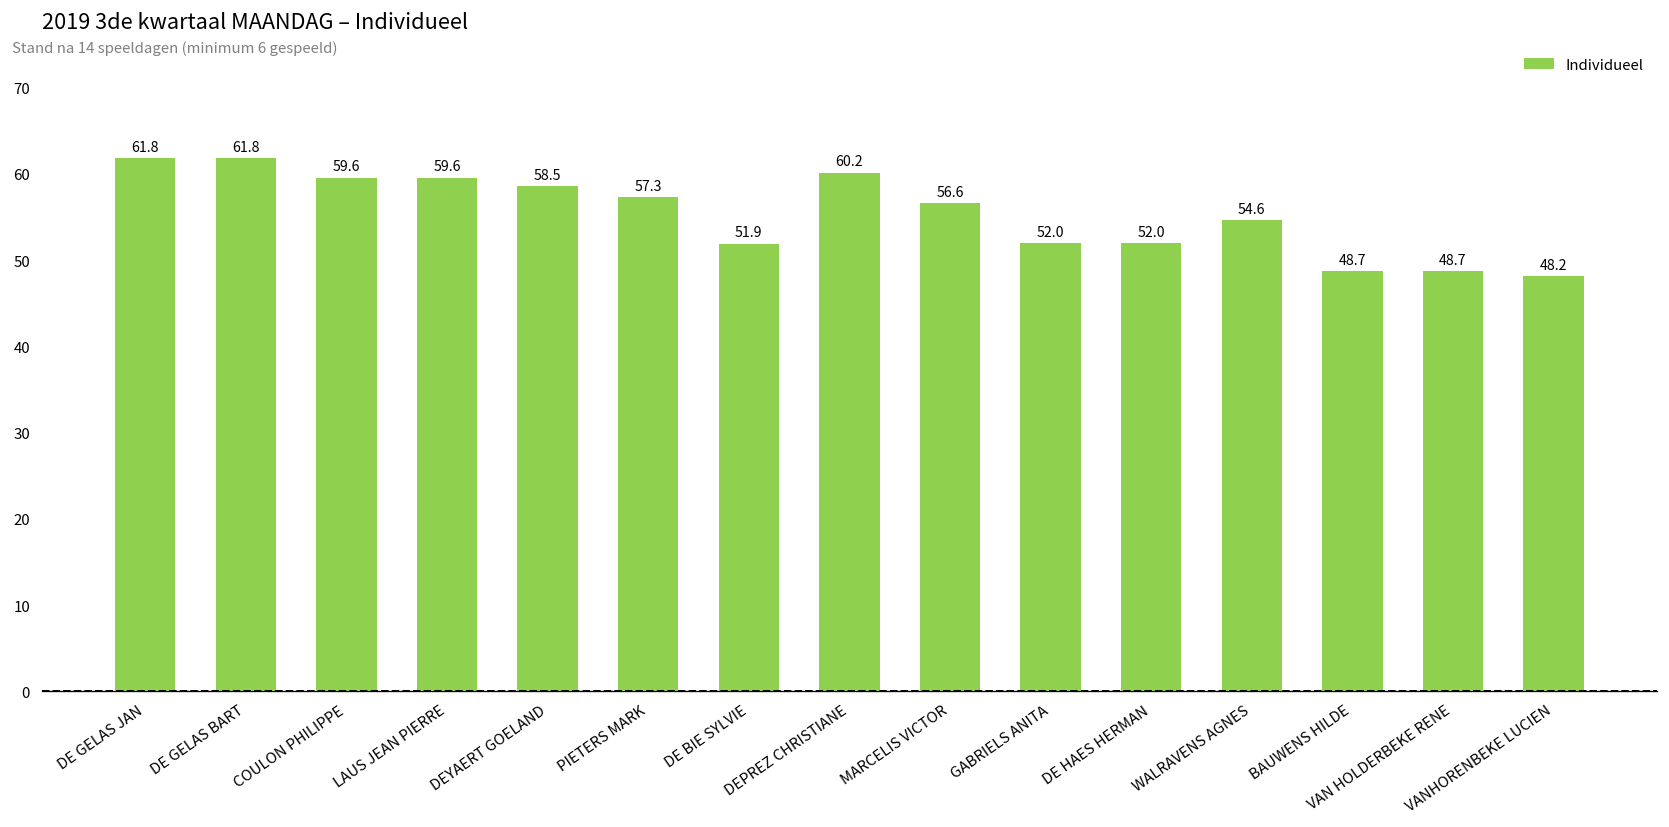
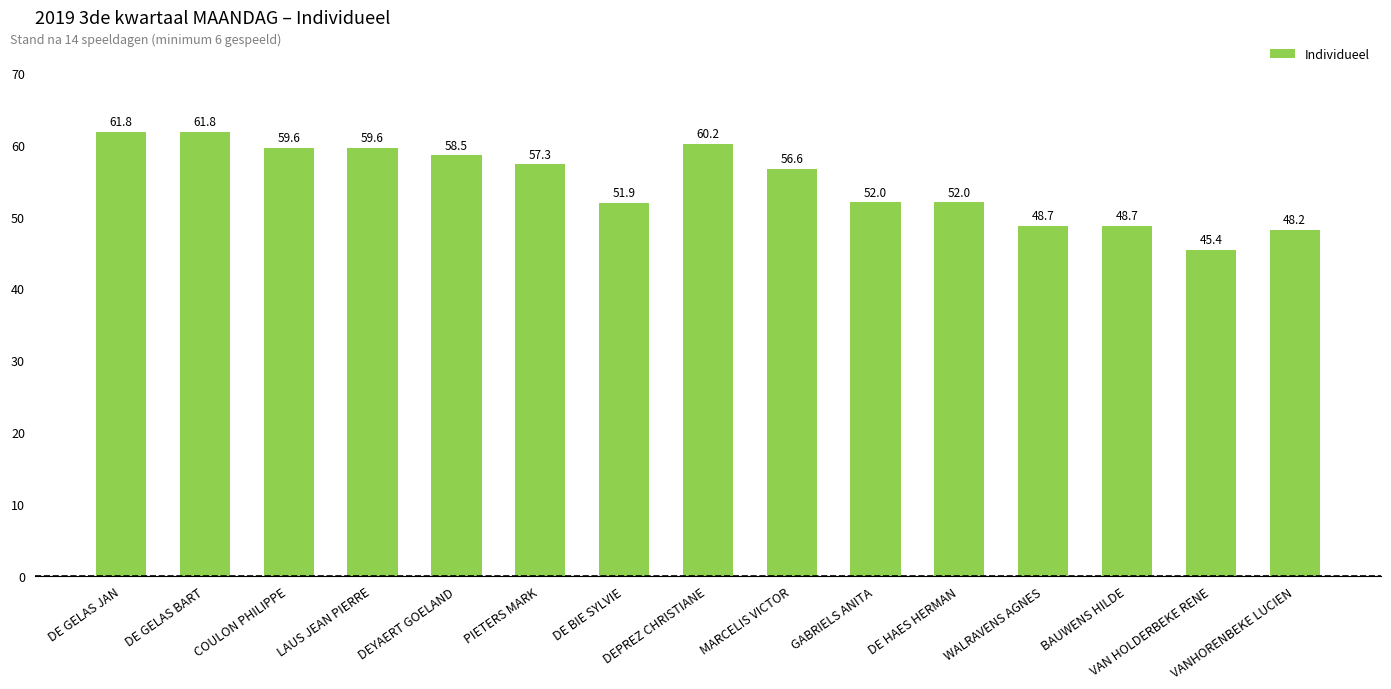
WALRAVENS AGNES: 54.6 -> 48.7
VAN HOLDERBEKE RENE: 48.7 -> 45.4
